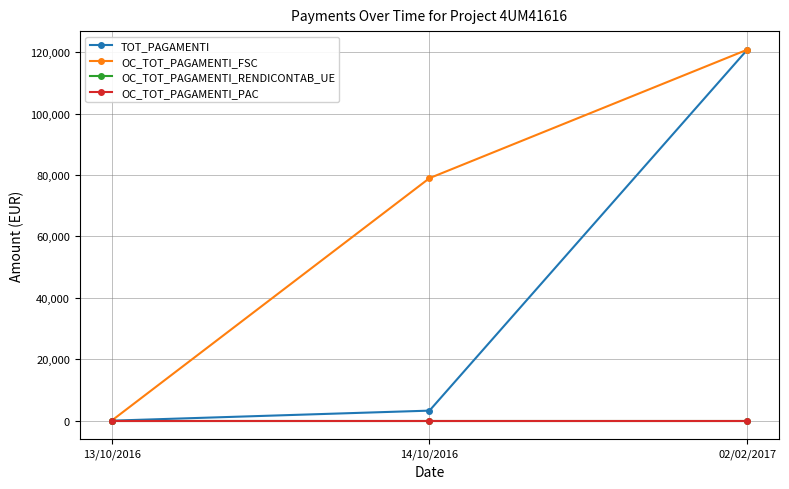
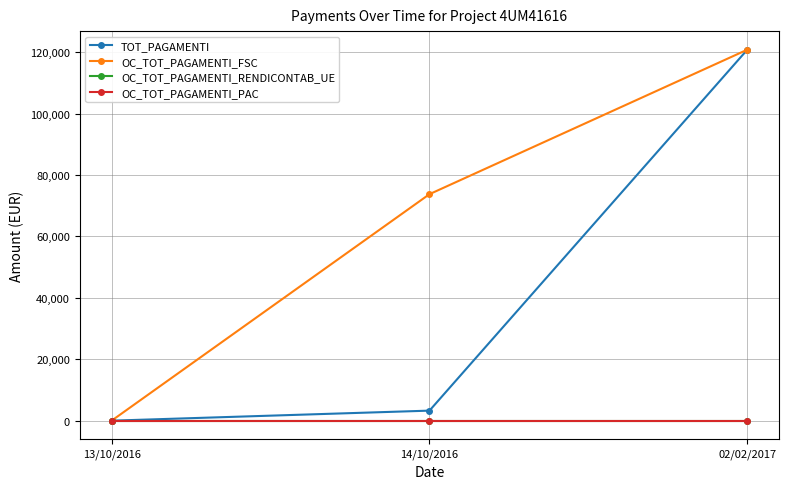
OC_TOT_PAGAMENTI_FSC, 14/10/2016: 79,000 -> 74,000
